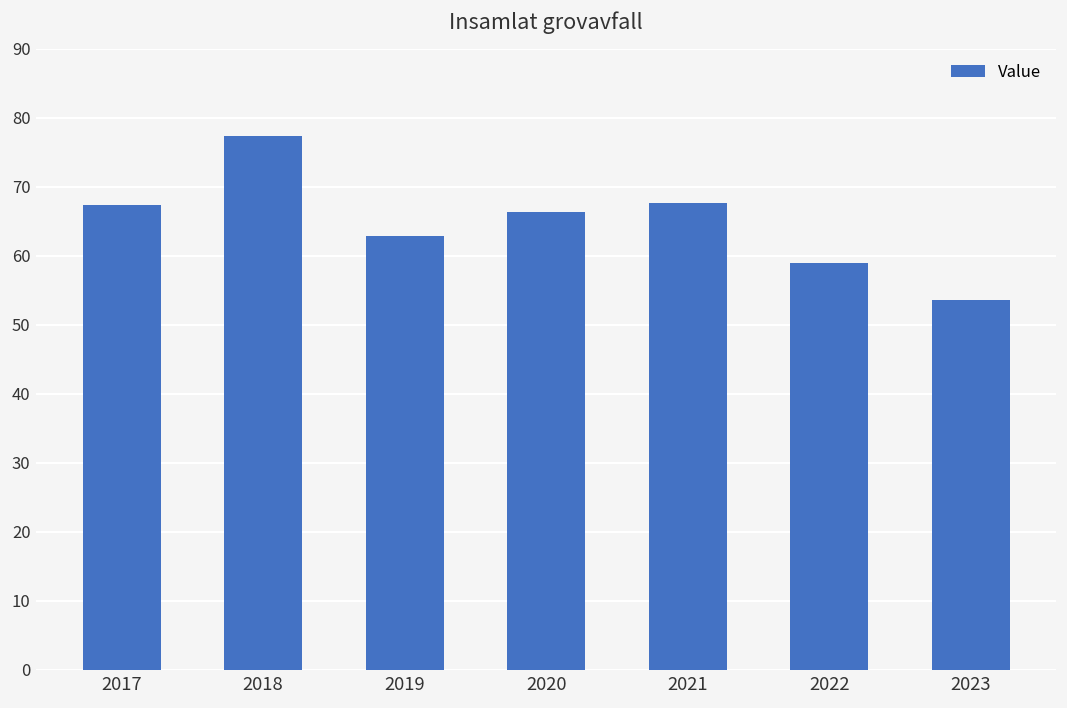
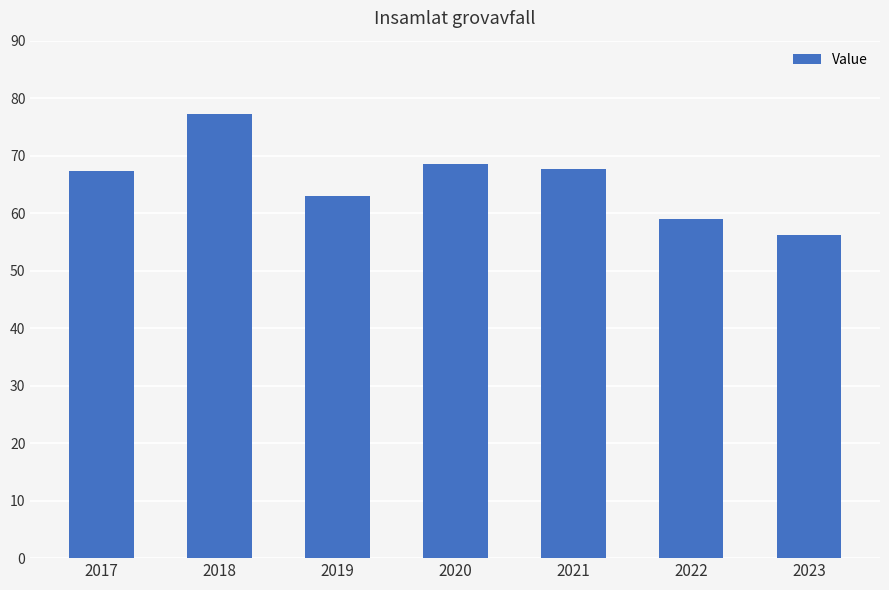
2020: 66 -> 69
2023: 54 -> 56
